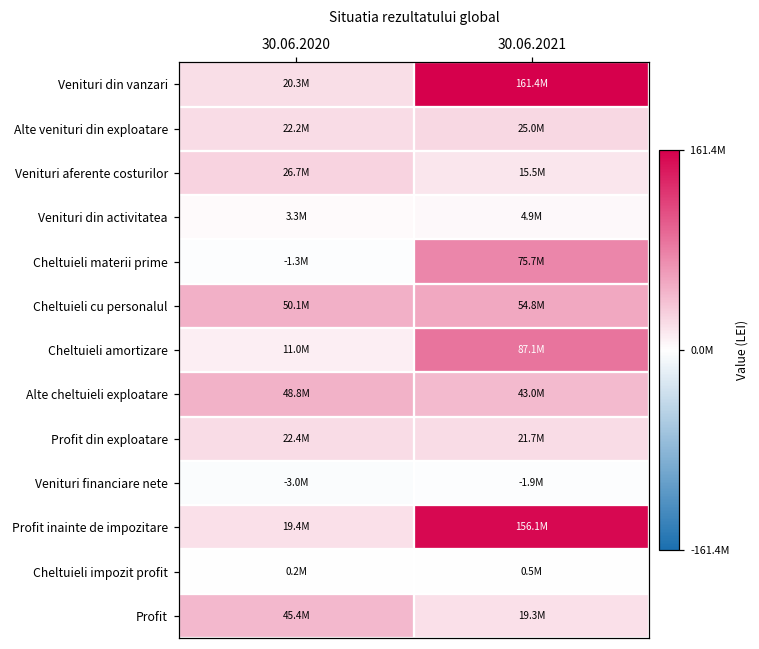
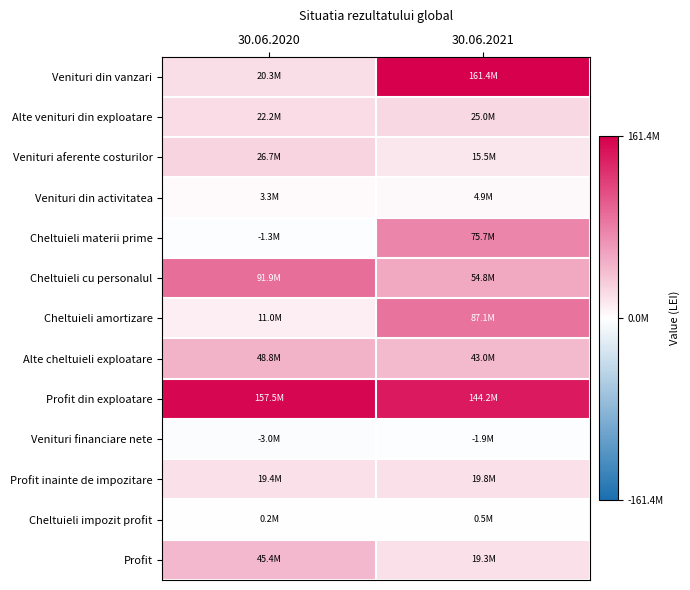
Cheltuieli cu personalul, 30.06.2020: 50.1M -> 91.9M
Profit din exploatare, 30.06.2020: 22.4M -> 157.5M
Profit din exploatare, 30.06.2021: 21.7M -> 144.2M
Profit inainte de impozitare, 30.06.2021: 156.1M -> 19.8M
